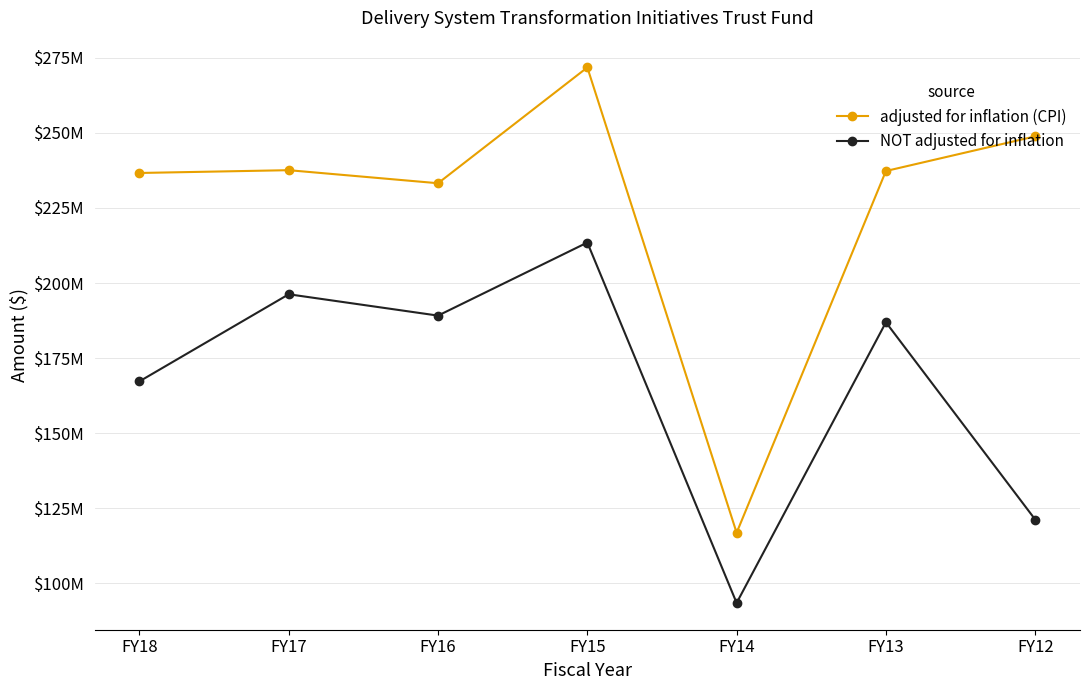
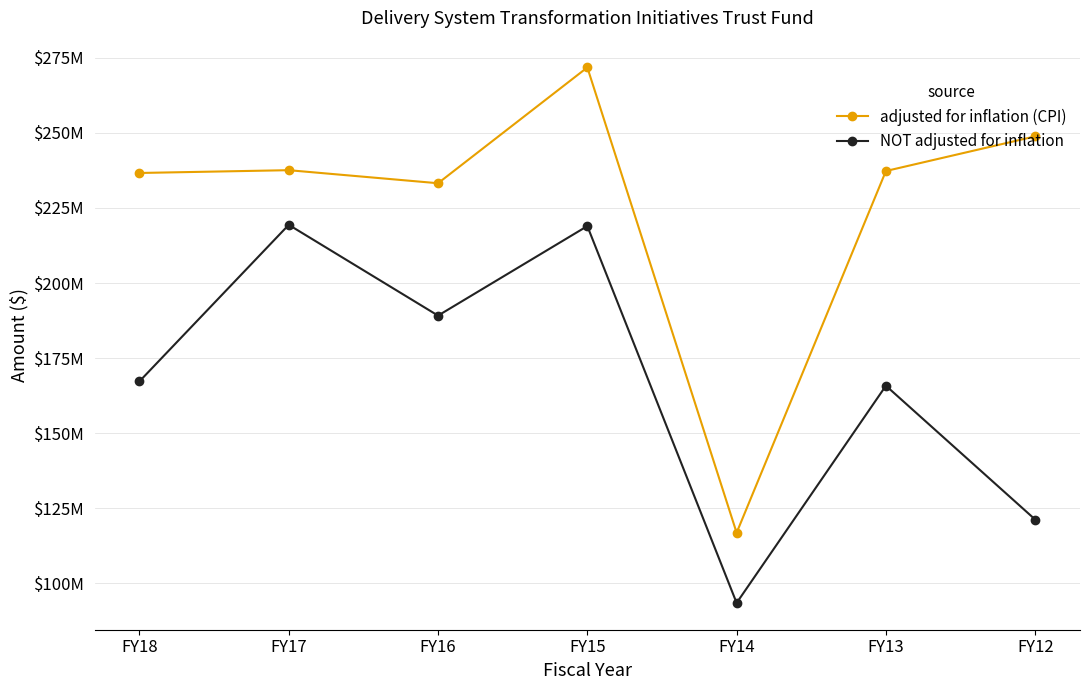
NOT adjusted for inflation, FY17: $196000000 -> $219000000
NOT adjusted for inflation, FY15: $213000000 -> $219000000
NOT adjusted for inflation, FY13: $187000000 -> $166000000
